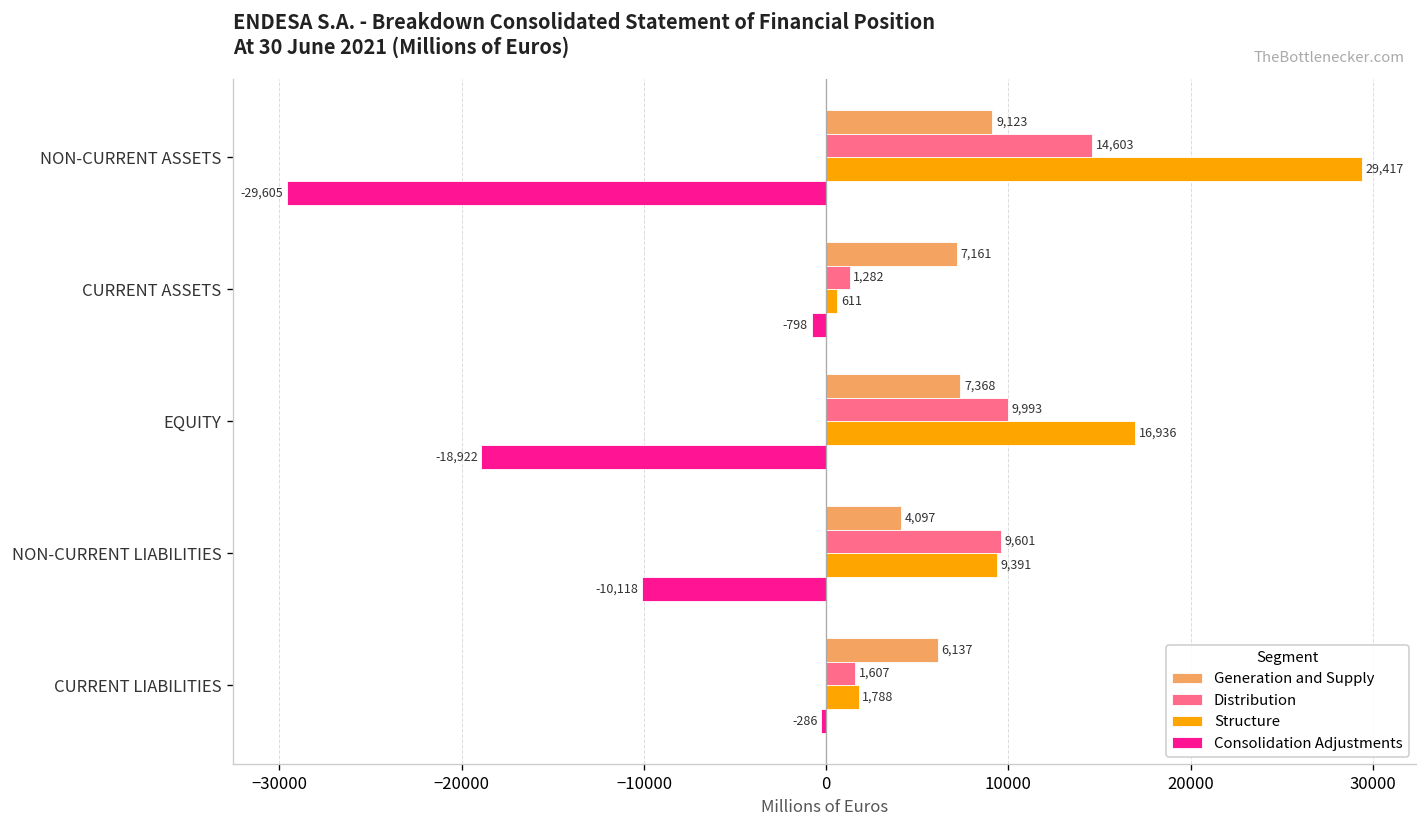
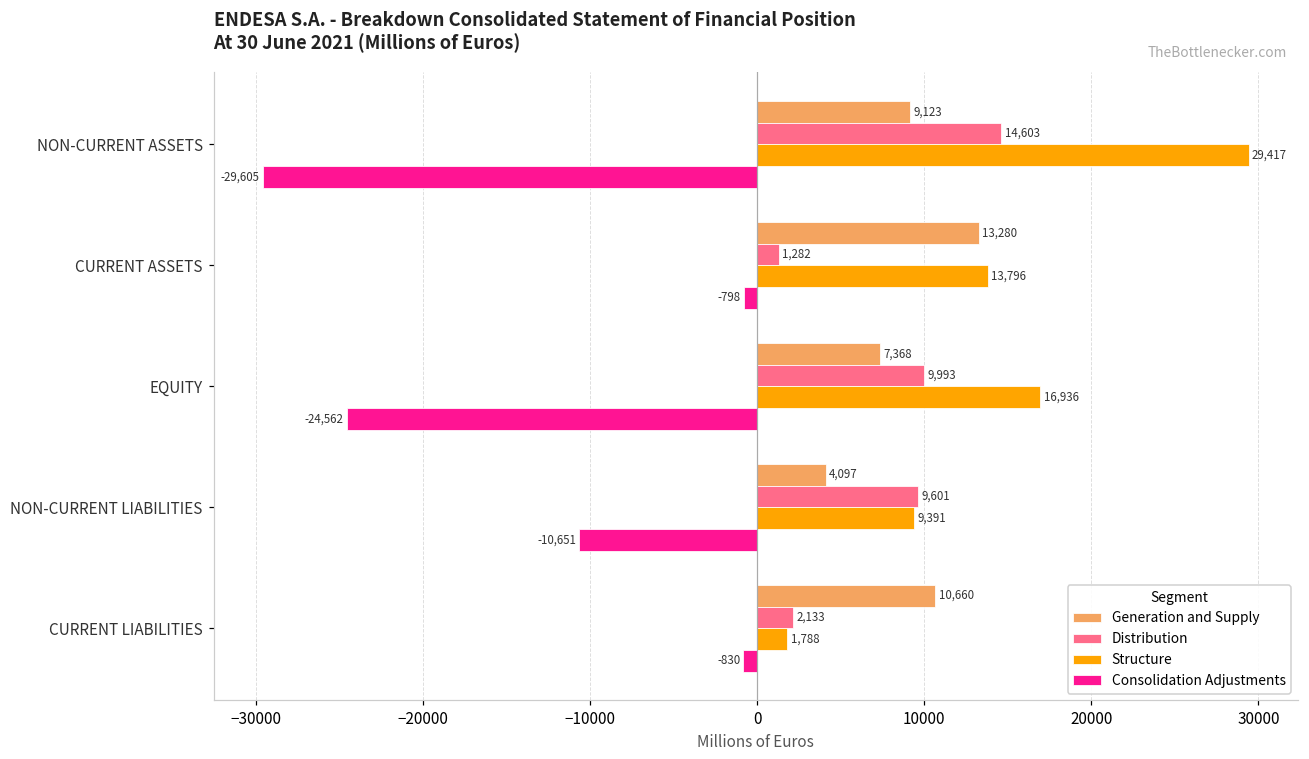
Generation and Supply, CURRENT ASSETS: 7,161 -> 13,280
Structure, CURRENT ASSETS: 611 -> 13,796
Consolidation Adjustments, EQUITY: -18,922 -> -24,562
Consolidation Adjustments, NON-CURRENT LIABILITIES: -10,118 -> -10,651
Generation and Supply, CURRENT LIABILITIES: 6,137 -> 10,660
Distribution, CURRENT LIABILITIES: 1,607 -> 2,133
Consolidation Adjustments, CURRENT LIABILITIES: -286 -> -830
